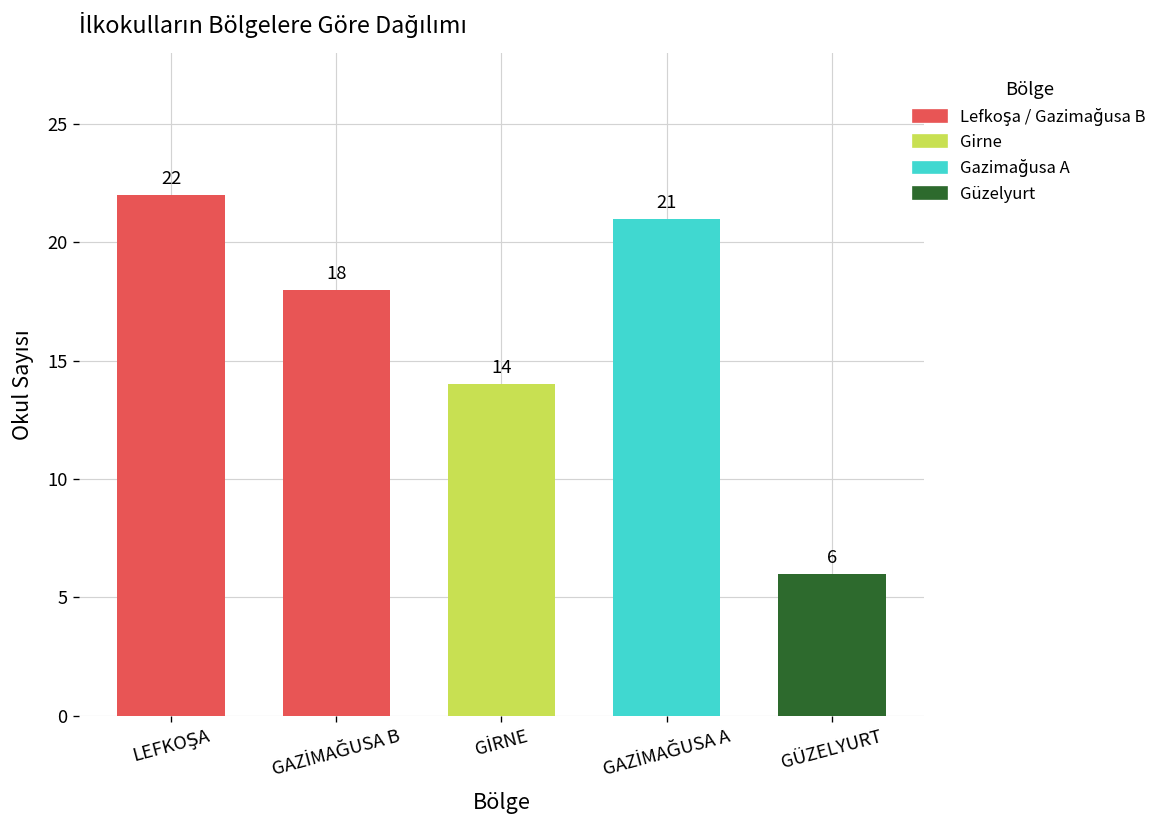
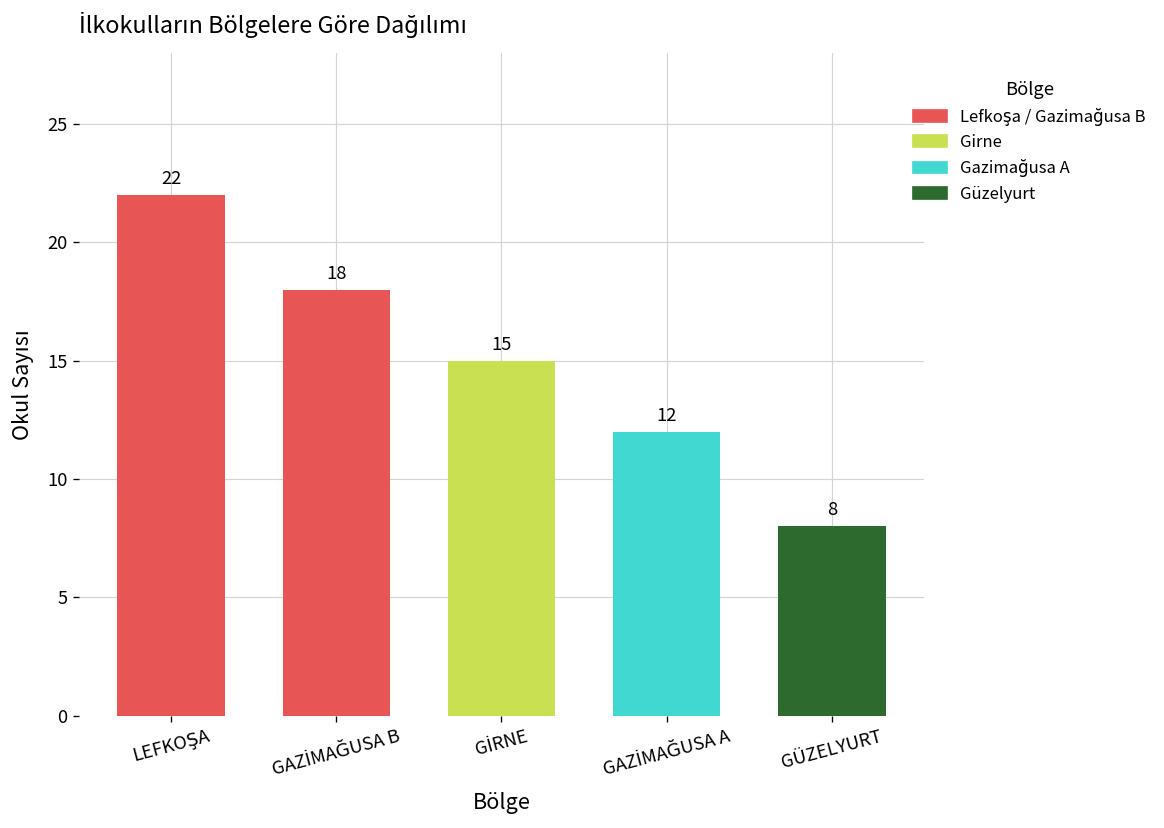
GİRNE: 14 -> 15
GAZİMAĞUSA A: 21 -> 12
GÜZELYURT: 6 -> 8
